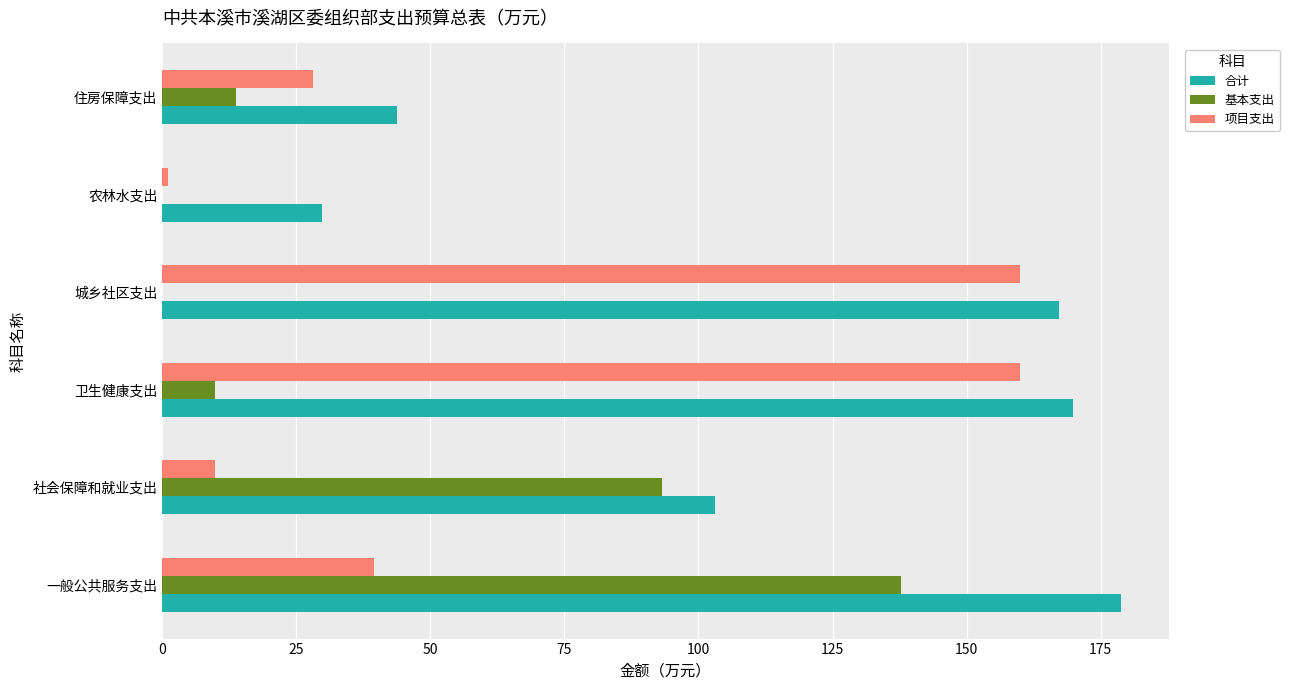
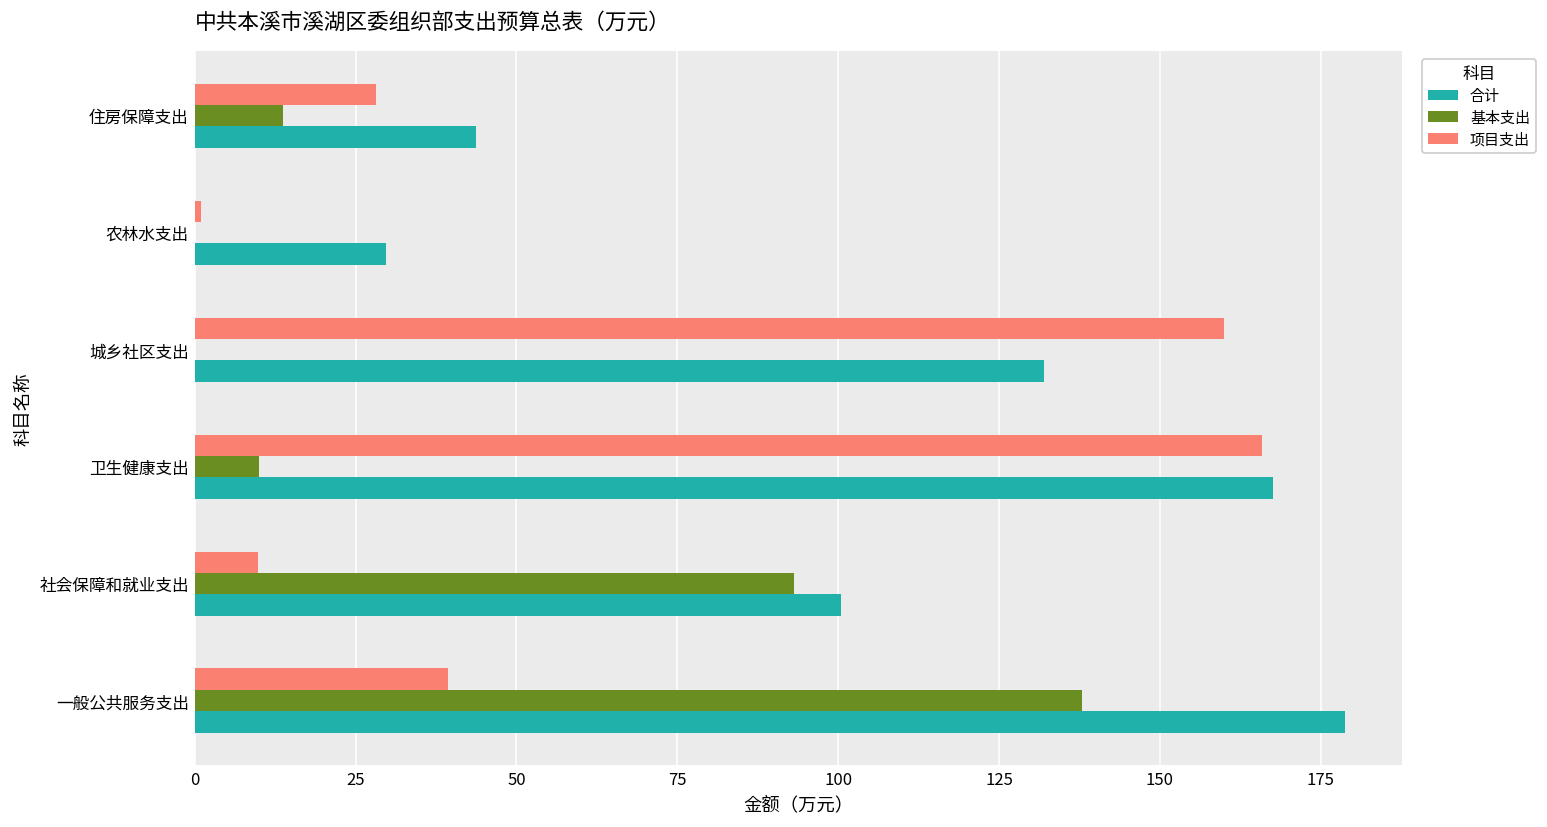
合计, 城乡社区支出: 167 -> 132
项目支出, 卫生健康支出: 160 -> 166
合计, 卫生健康支出: 170 -> 168
合计, 社会保障和就业支出: 103 -> 100
